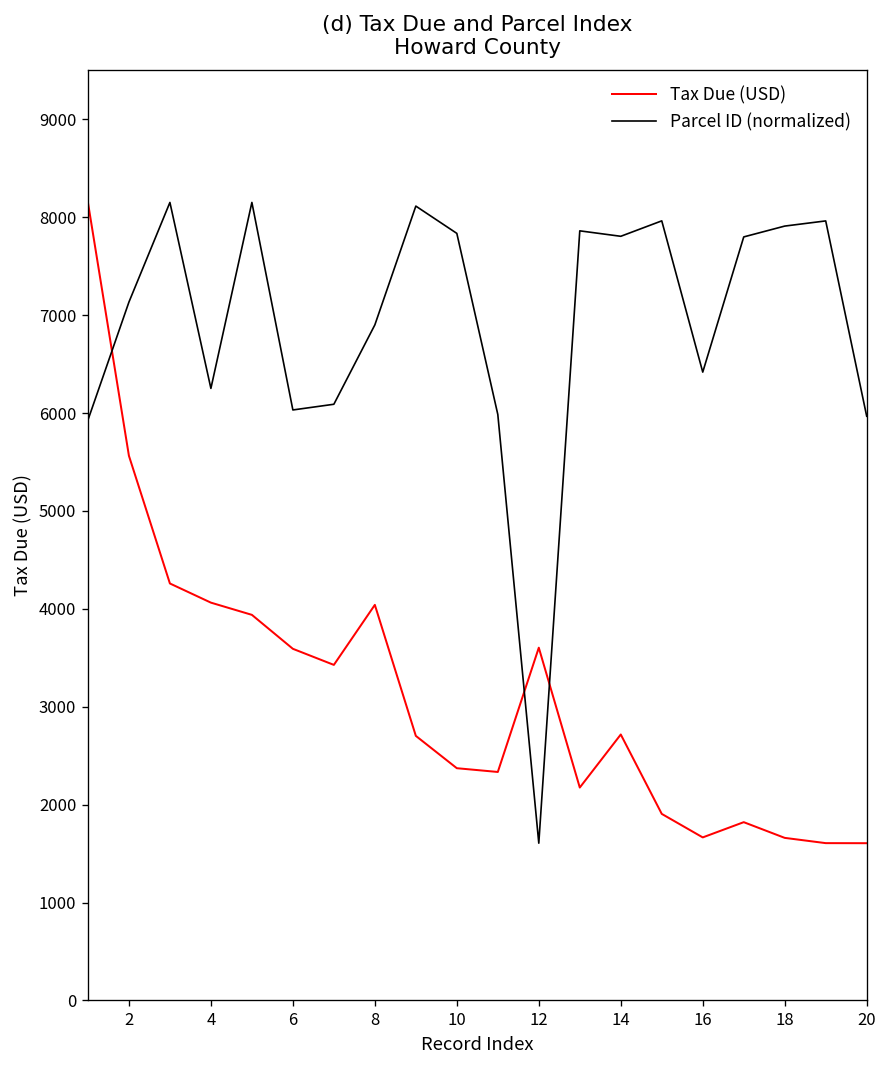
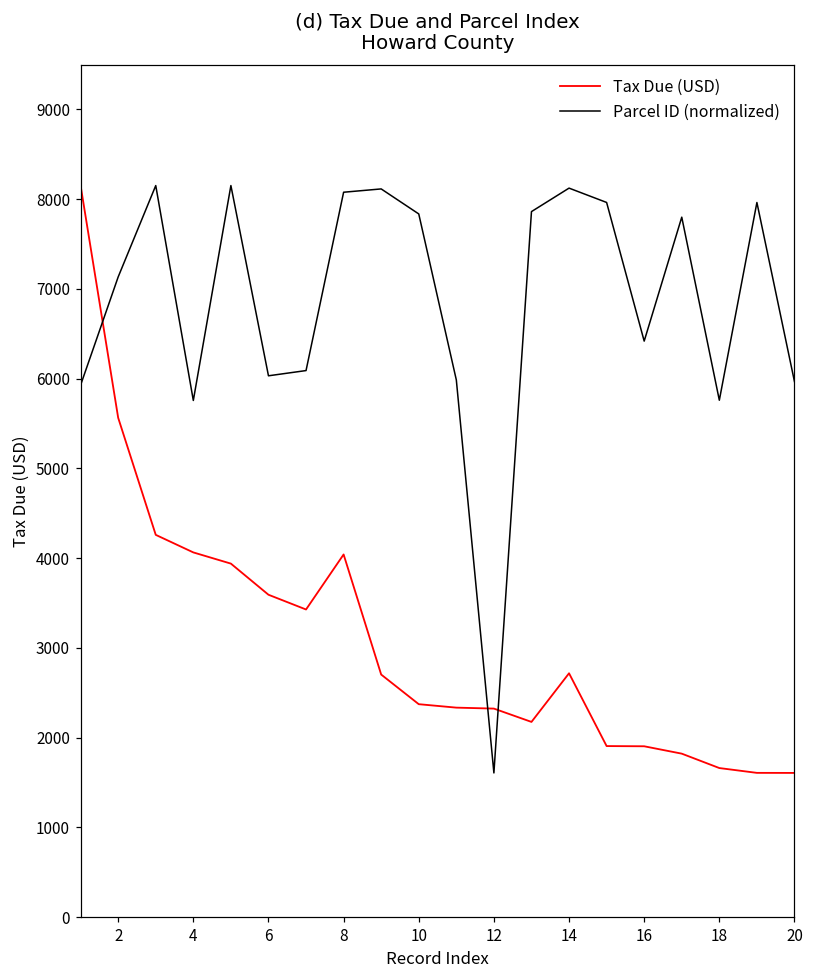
Parcel ID (normalized), 4: 6300 -> 5800
Parcel ID (normalized), 8: 6900 -> 8100
Tax Due (USD), 12: 3600 -> 2300
Parcel ID (normalized), 14: 7800 -> 8100
Tax Due (USD), 16: 1700 -> 1900
Parcel ID (normalized), 18: 7900 -> 5800
